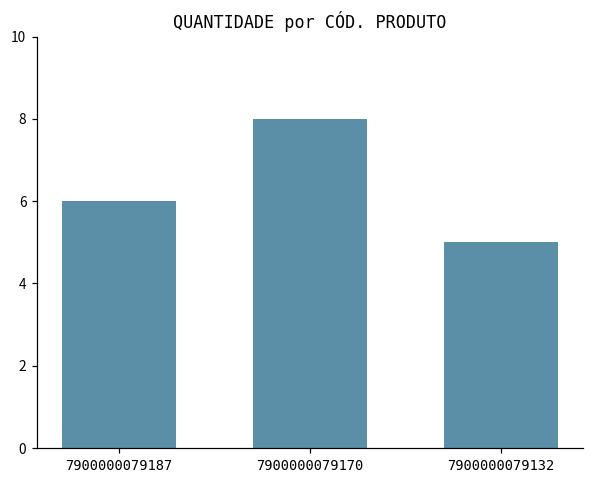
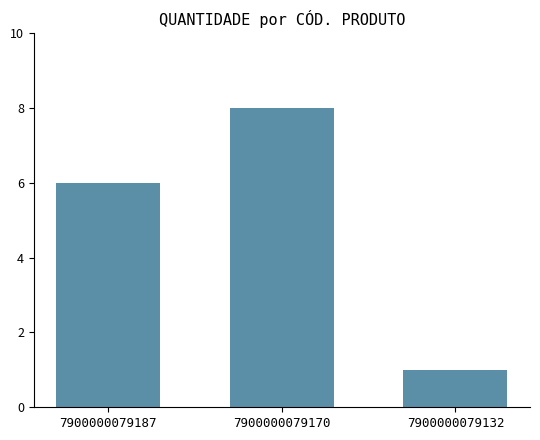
7900000079132: 5 -> 1
